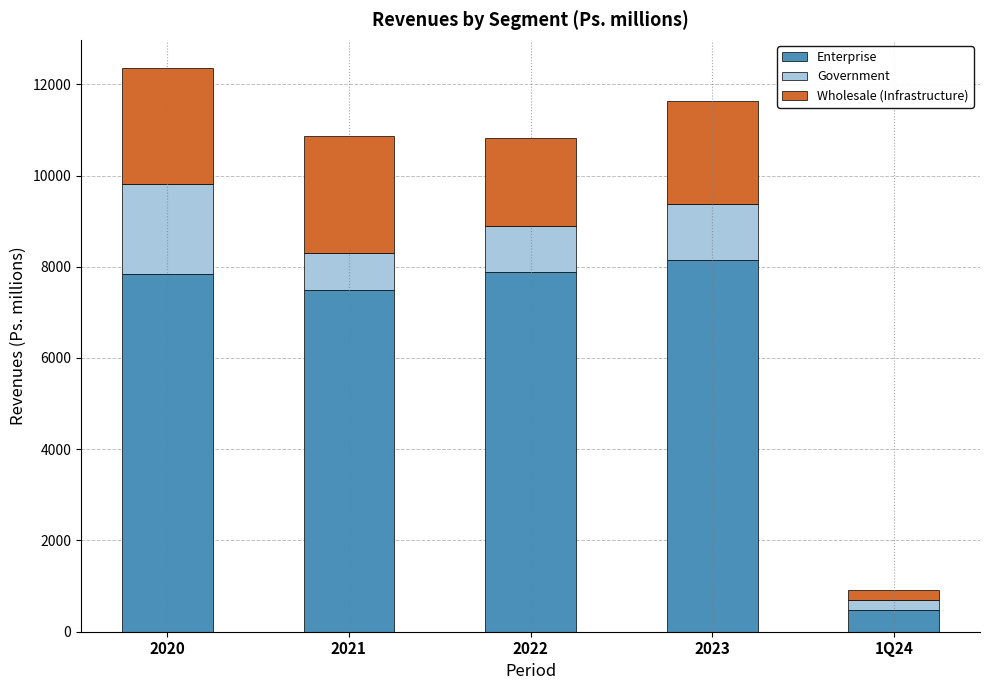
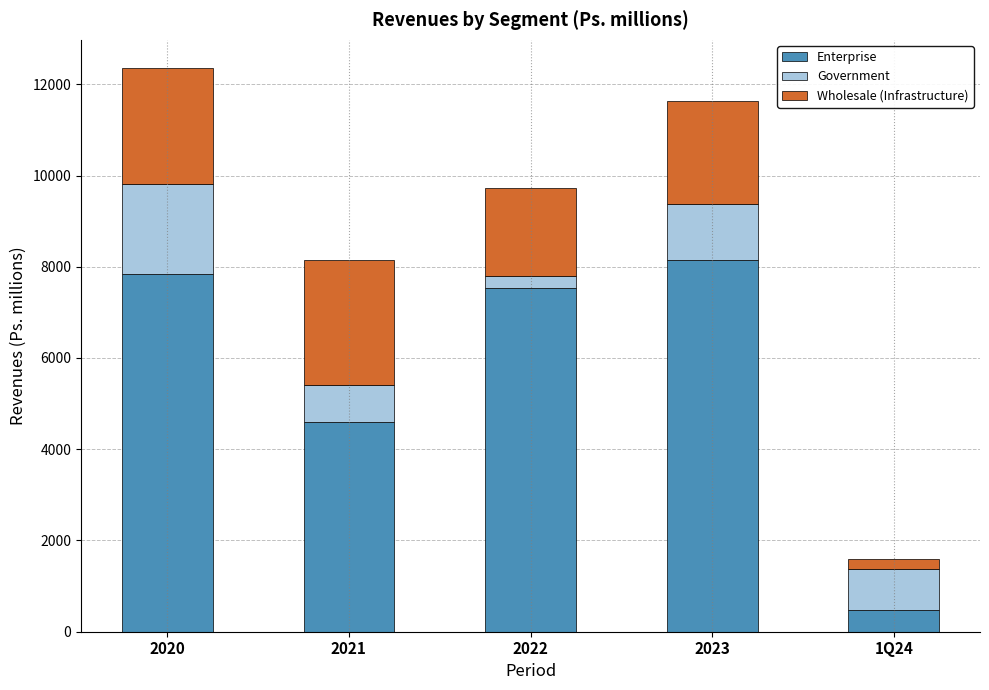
Enterprise, 2021: 7500 -> 4600
Wholesale (Infrastructure), 2021: 2600 -> 2800
Enterprise, 2022: 7900 -> 7500
Government, 2022: 1000 -> 200
Government, 1Q24: 200 -> 900
